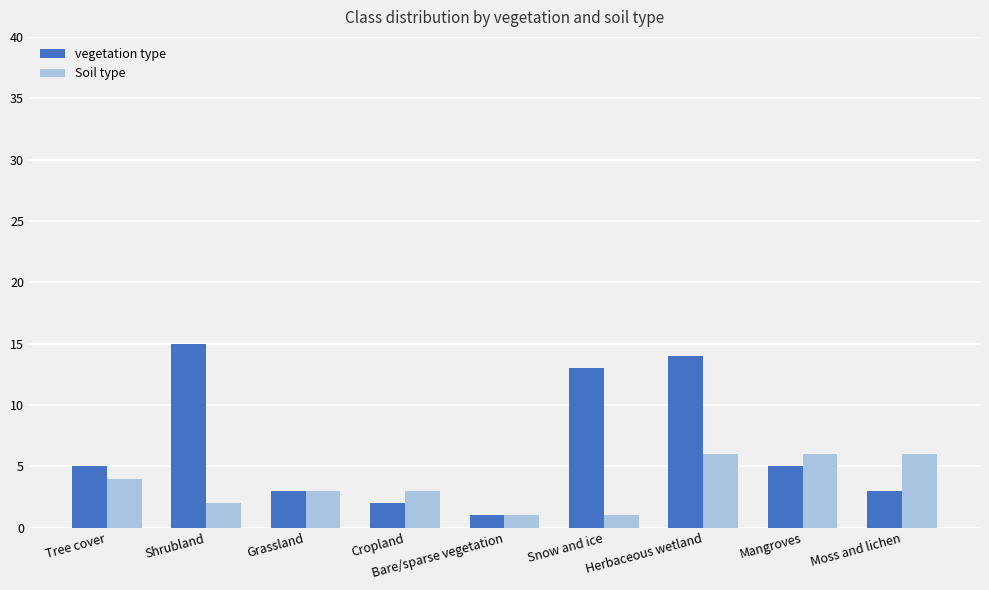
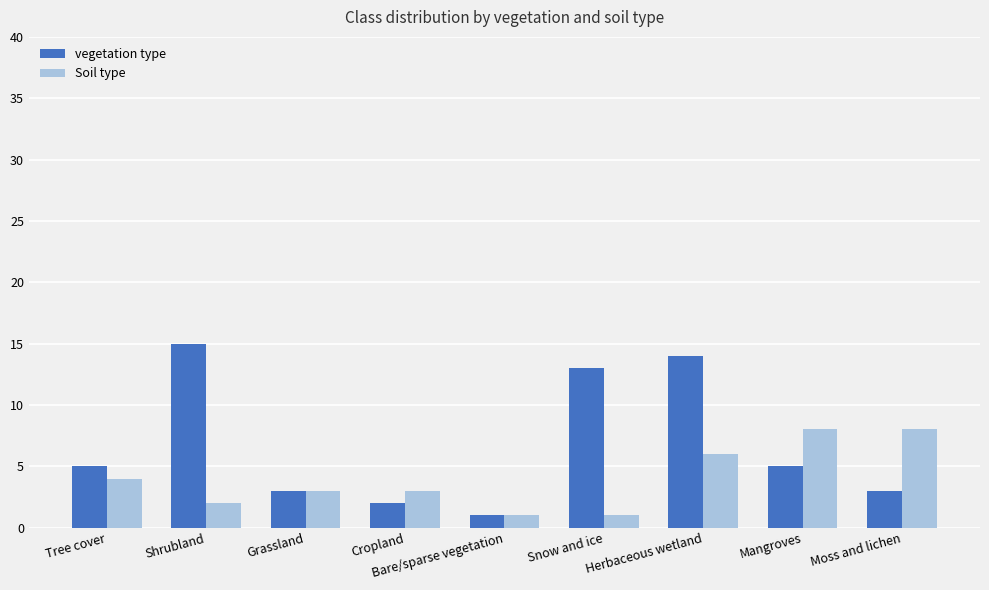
Soil type, Mangroves: 6 -> 8
Soil type, Moss and lichen: 6 -> 8
